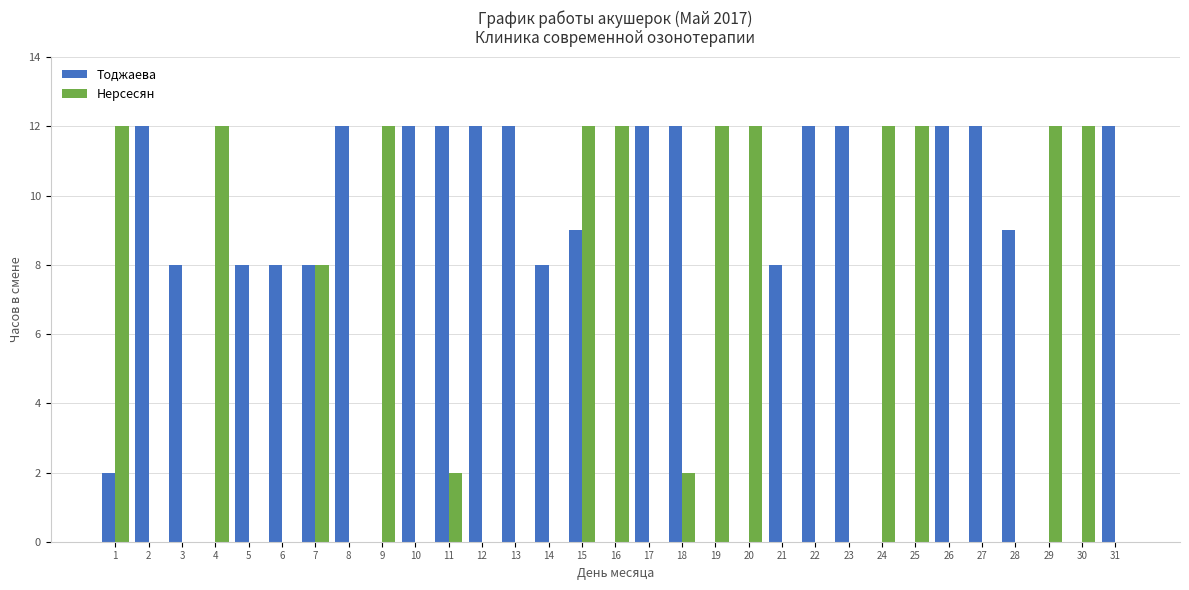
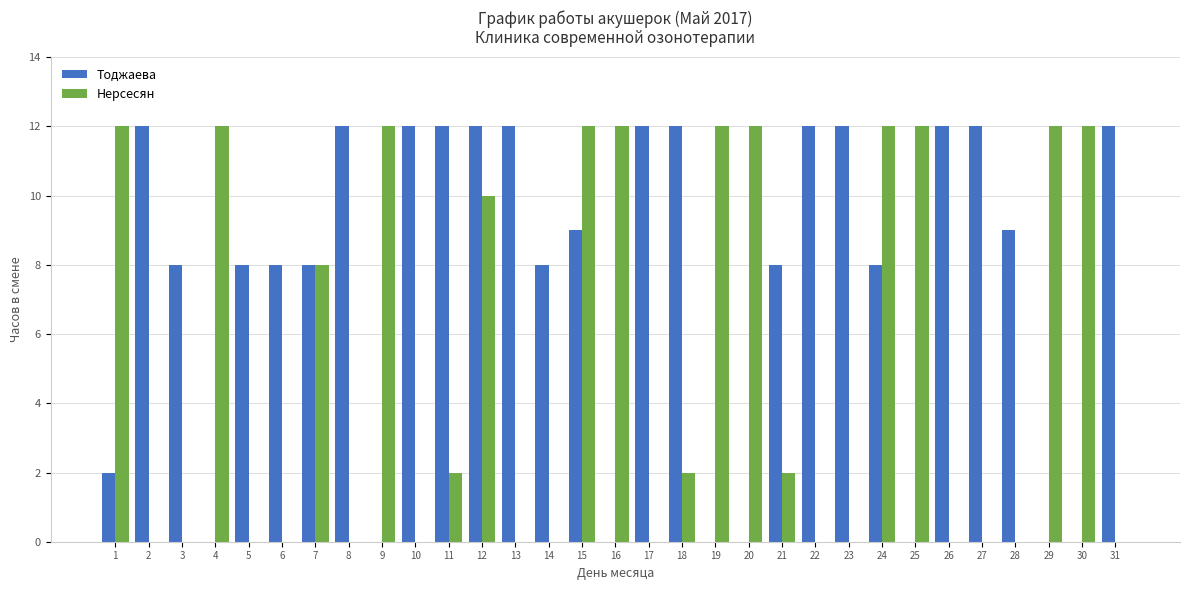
Нерсесян, 12: 0 -> 10
Нерсесян, 21: 0 -> 2
Тоджаева, 24: 0 -> 8
